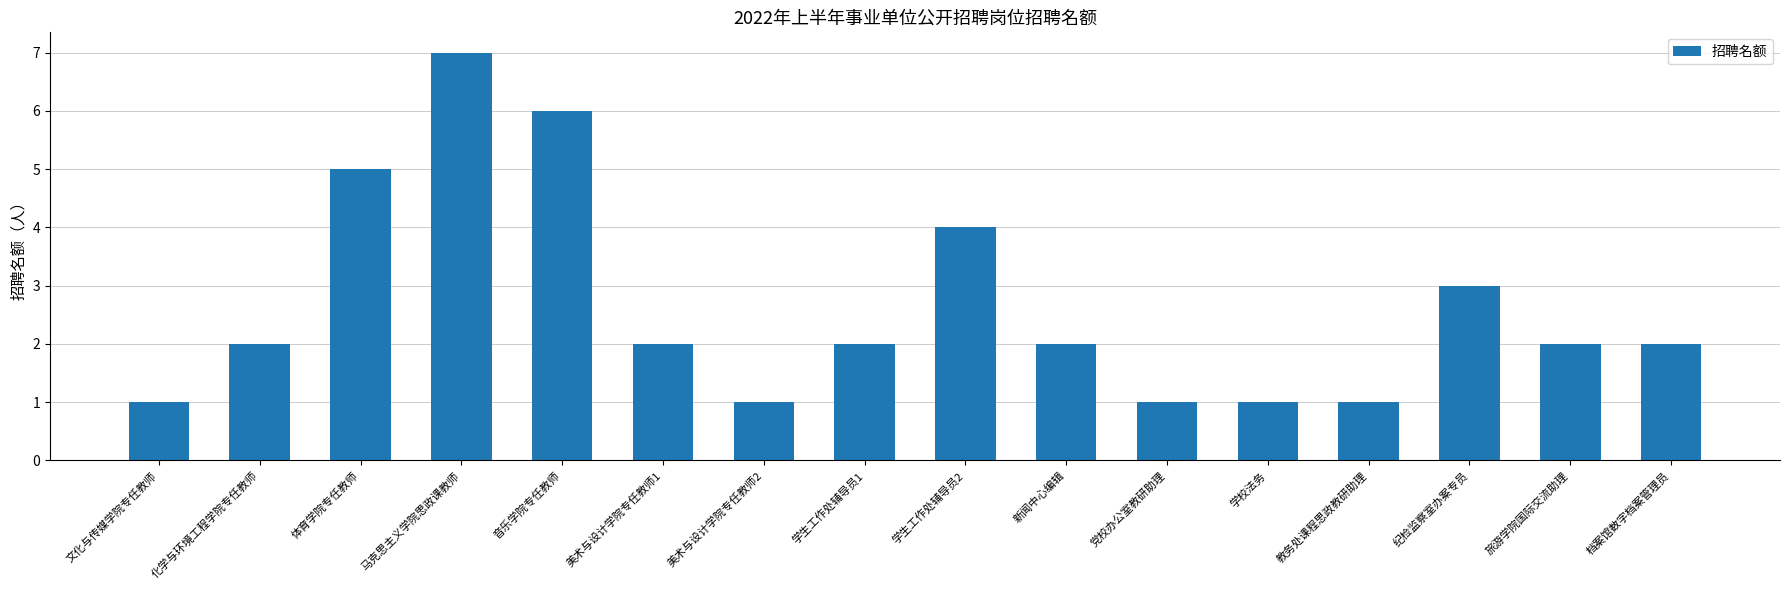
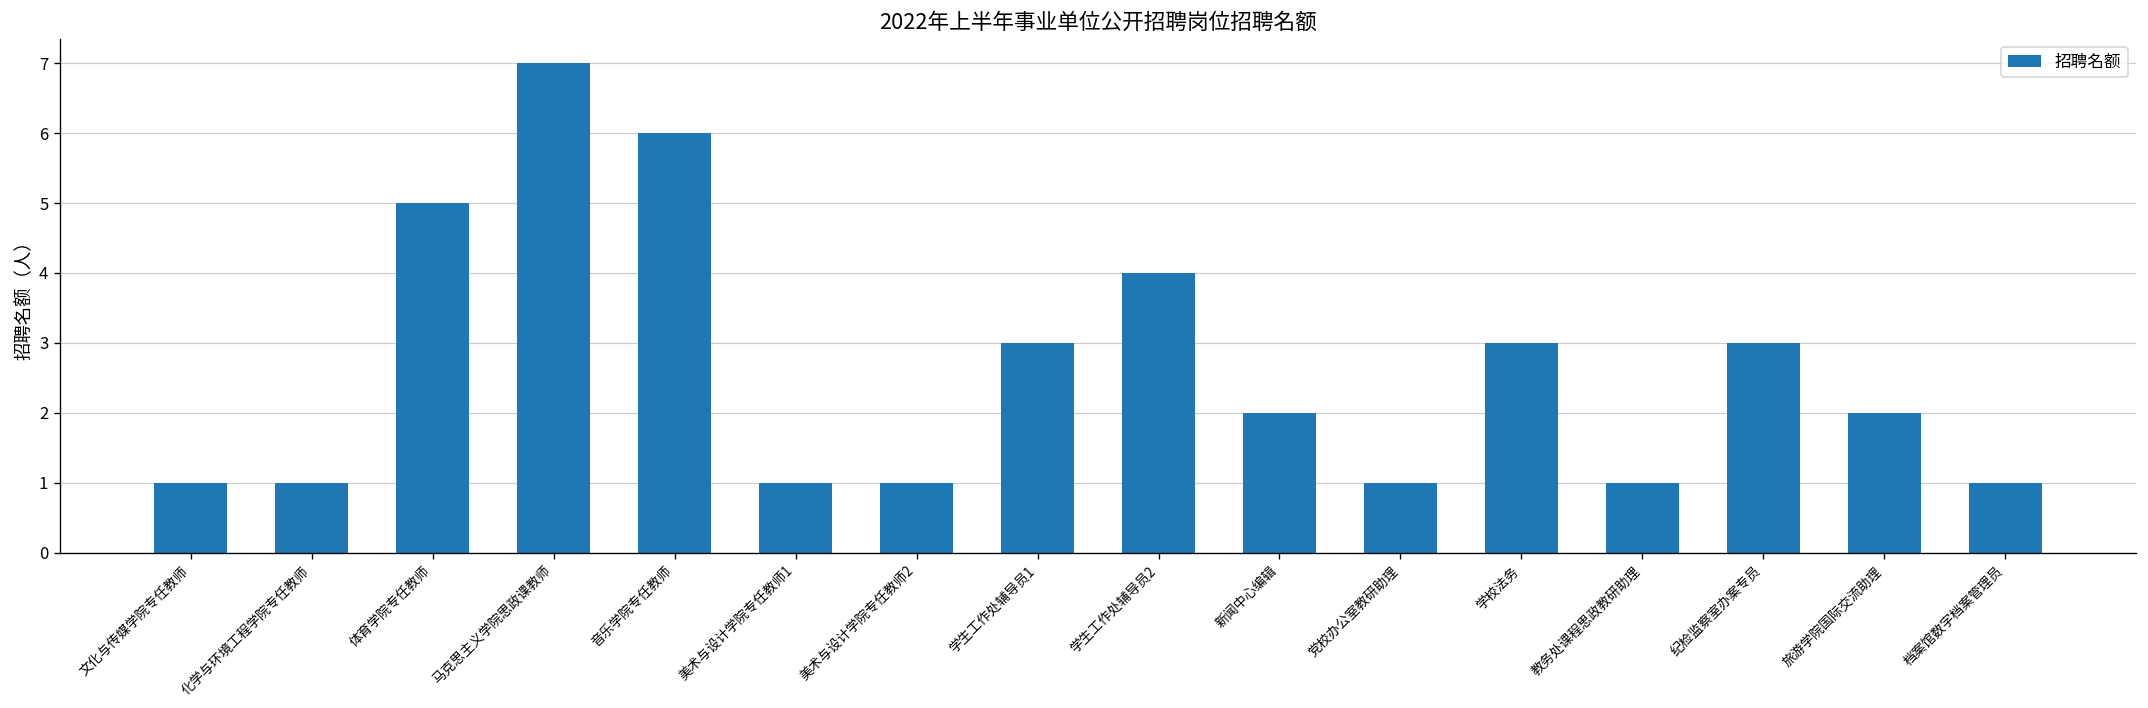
化学与环境工程学院专任教师: 2 -> 1
美术与设计学院专任教师1: 2 -> 1
学生工作处辅导员1: 2 -> 3
学校法务: 1 -> 3
档案馆数字档案管理员: 2 -> 1
